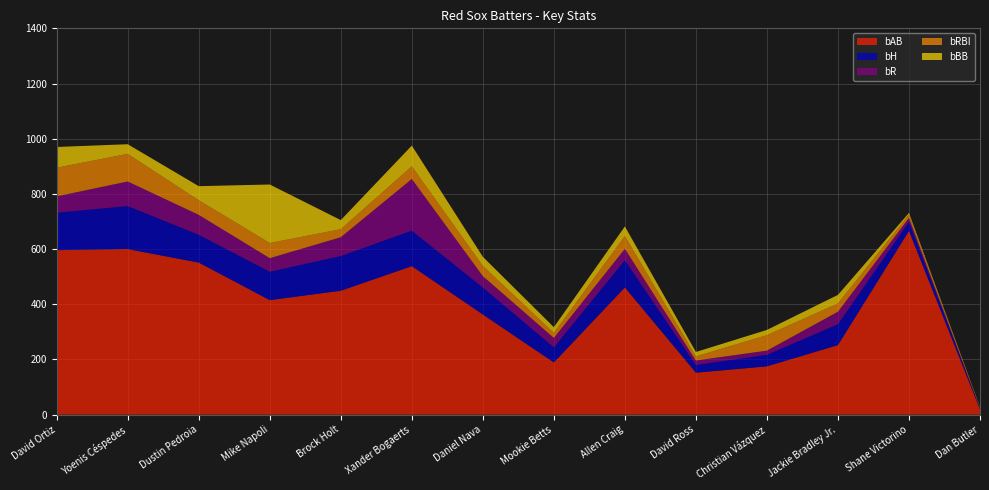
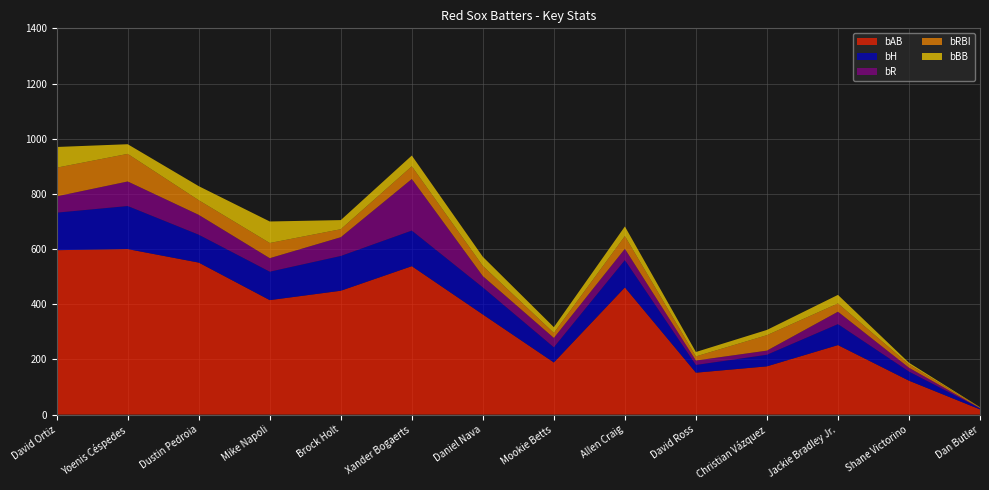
bBB, Mike Napoli: 210 -> 80
bBB, Xander Bogaerts: 80 -> 40
bAB, Shane Victorino: 670 -> 120
